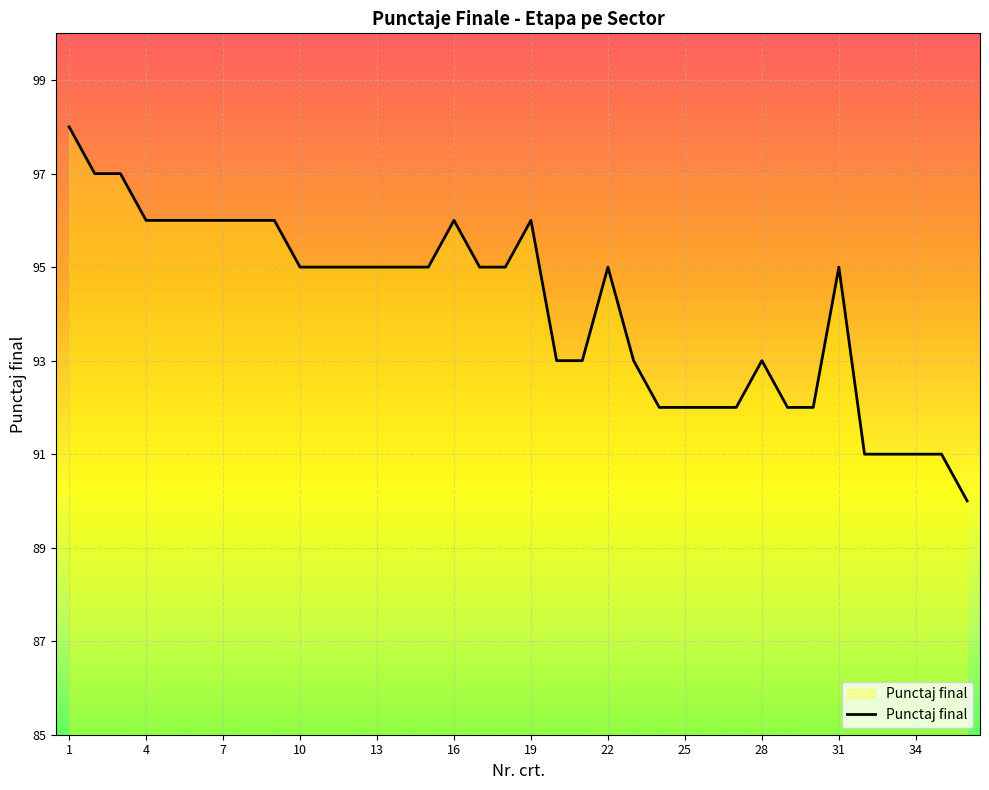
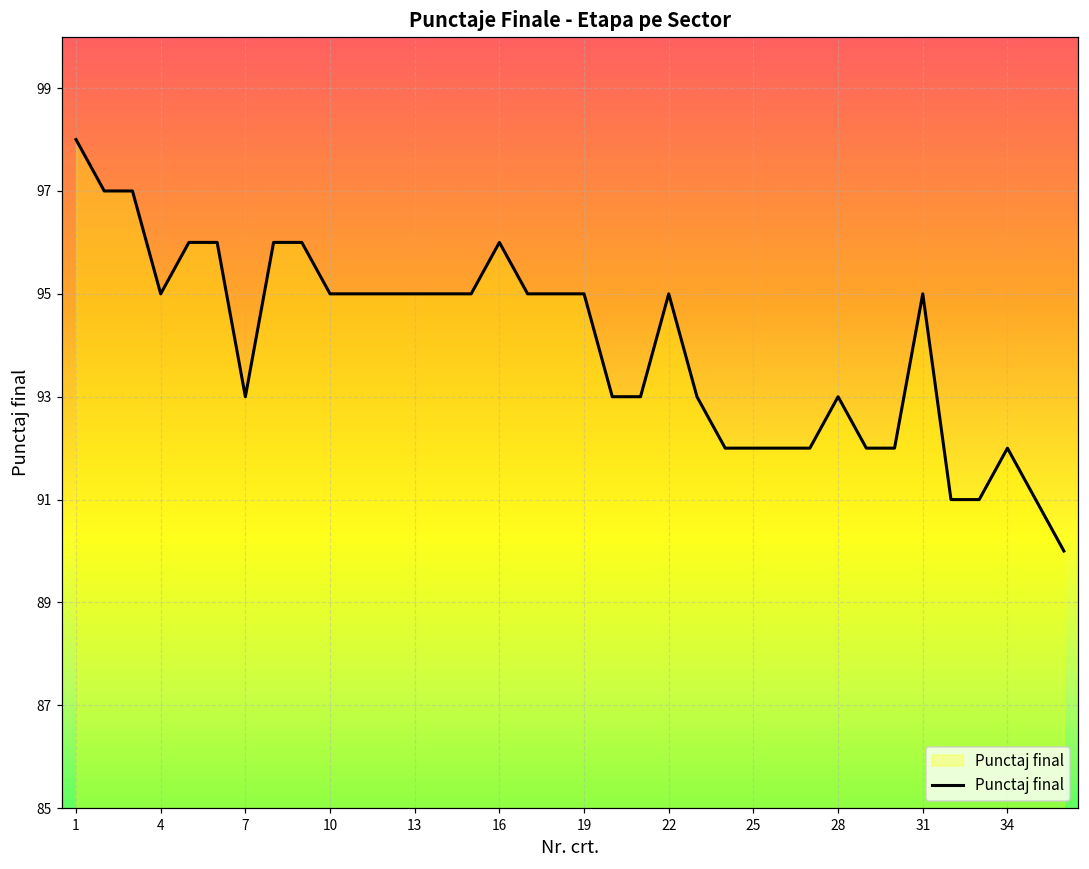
4: 96 -> 95
7: 96 -> 93
19: 96 -> 95
34: 91 -> 92
